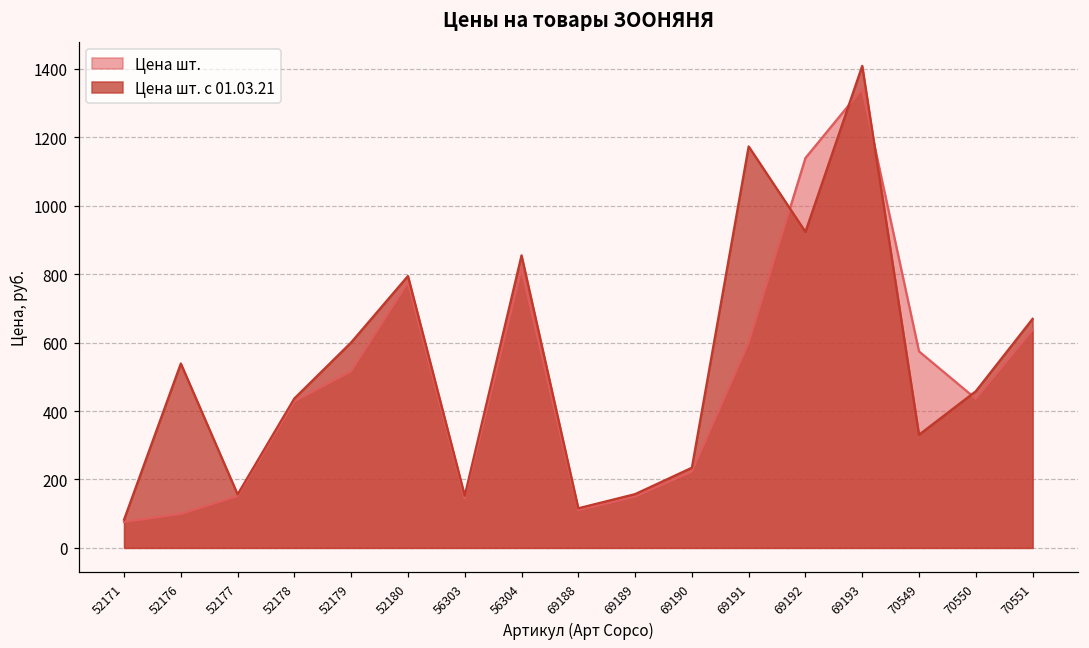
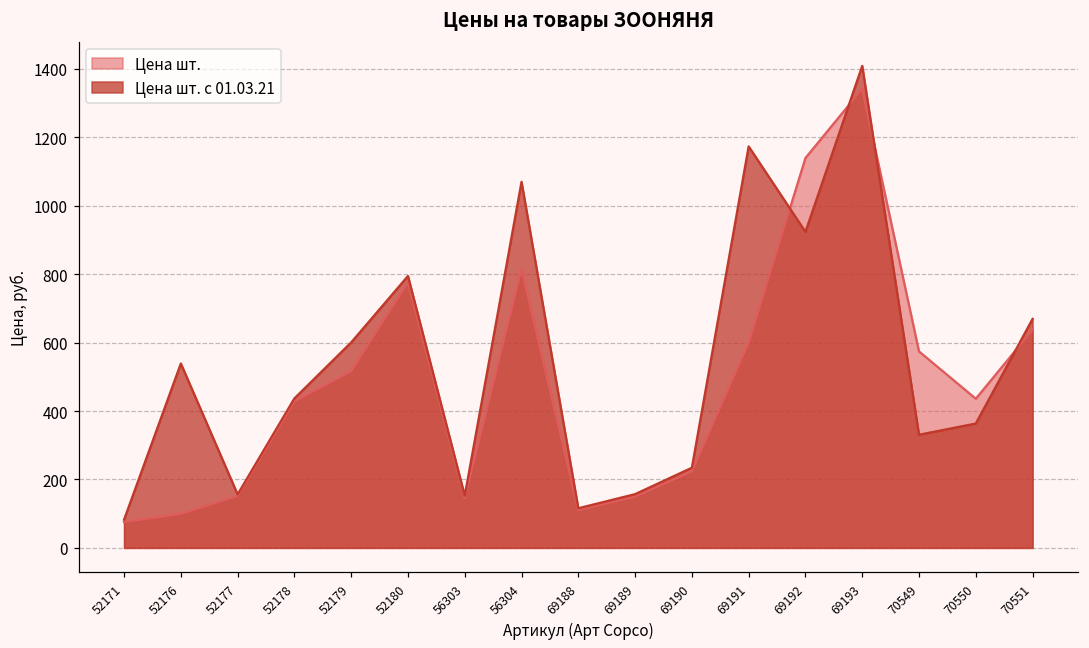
Цена шт. с 01.03.21, 56304: 860 -> 1070
Цена шт. с 01.03.21, 70550: 460 -> 360
